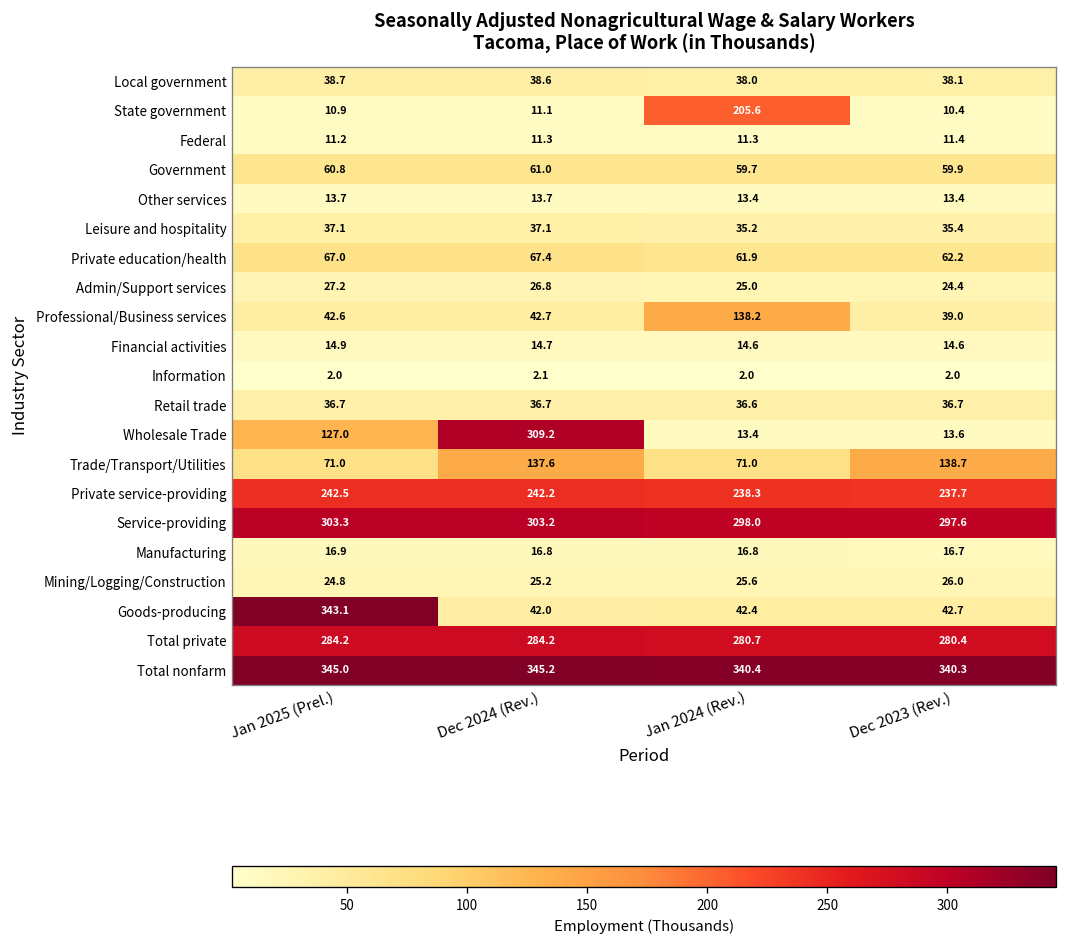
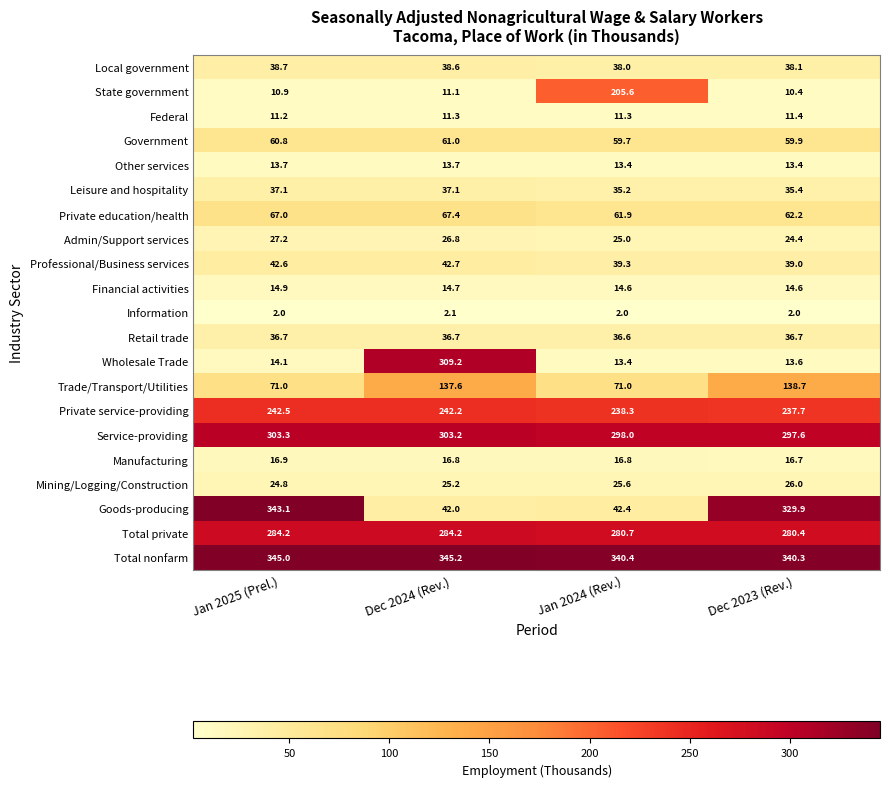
Professional/Business services, Jan 2024 (Rev.): 138.2 -> 39.3
Wholesale Trade, Jan 2025 (Prel.): 127.0 -> 14.1
Goods-producing, Dec 2023 (Rev.): 42.7 -> 329.9
